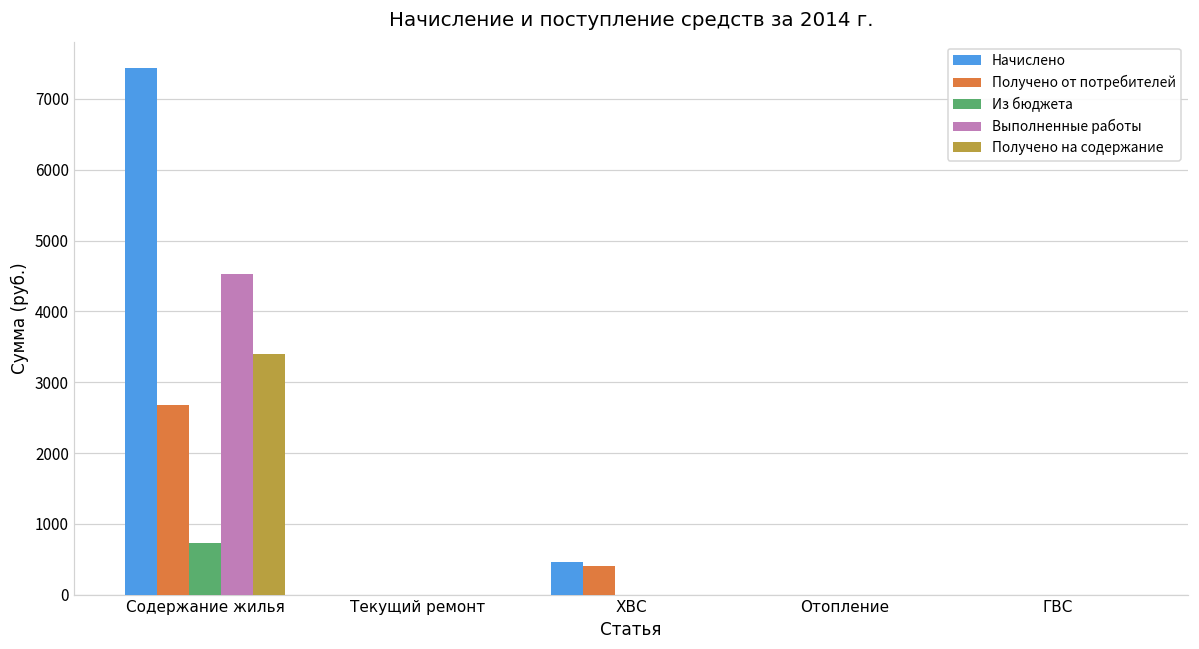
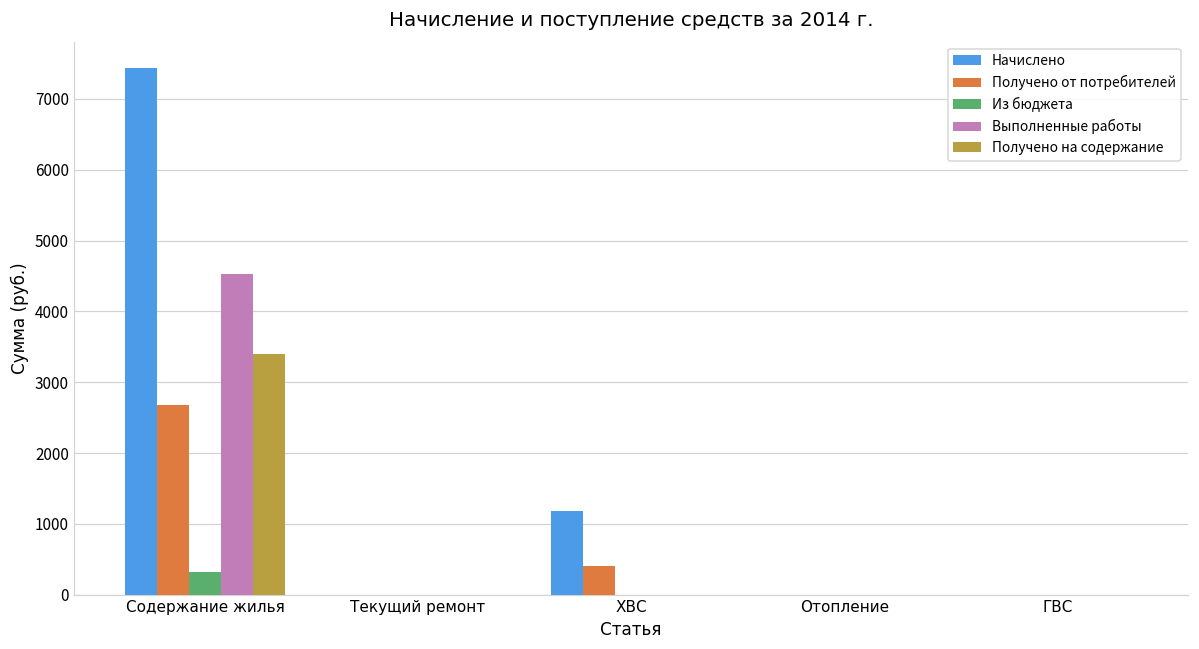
Из бюджета, Содержание жилья: 700 -> 300
Начислено, ХВС: 500 -> 1200
